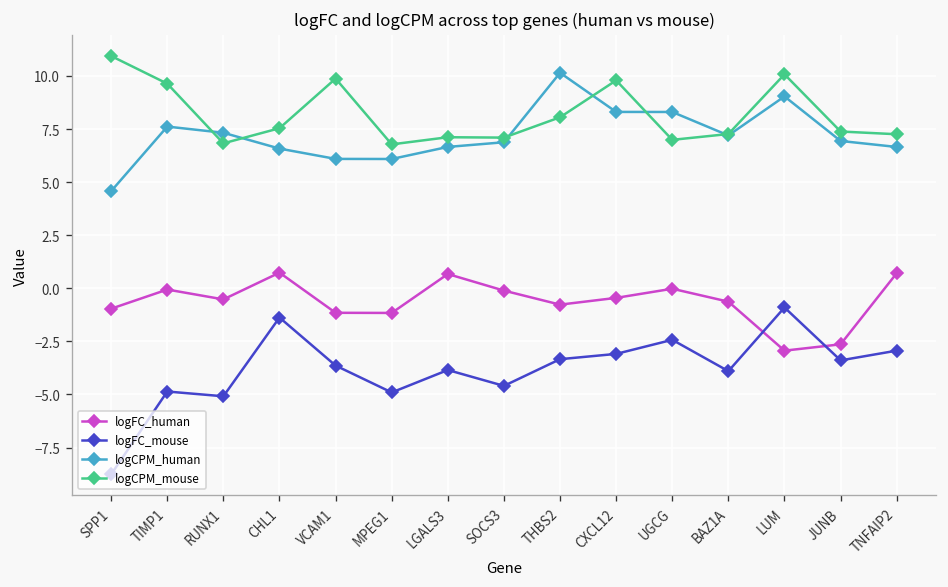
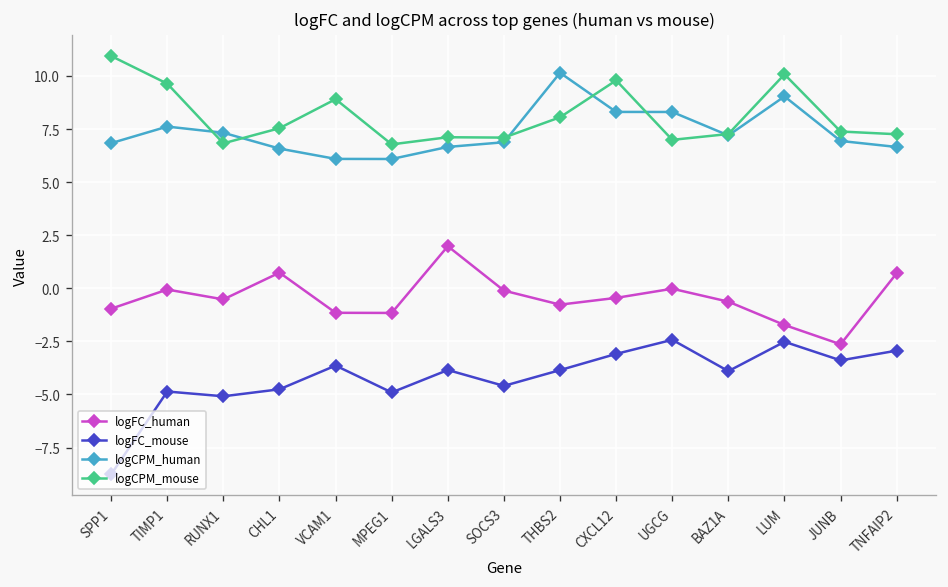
logCPM_human, SPP1: 4.6 -> 6.8
logFC_mouse, CHL1: -1.4 -> -4.8
logCPM_mouse, VCAM1: 9.9 -> 8.9
logFC_human, LGALS3: 0.7 -> 2.0
logFC_mouse, THBS2: -3.3 -> -3.9
logFC_human, LUM: -2.9 -> -1.7
logFC_mouse, LUM: -0.9 -> -2.5
